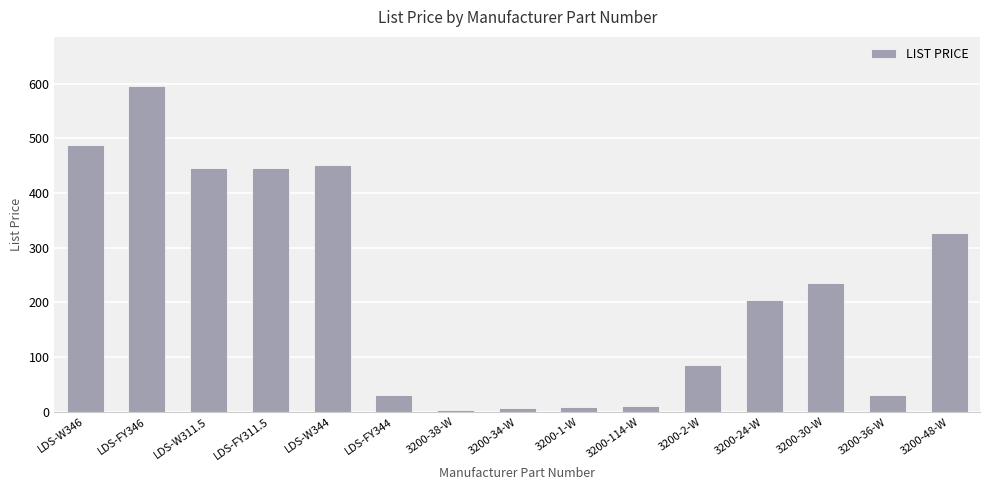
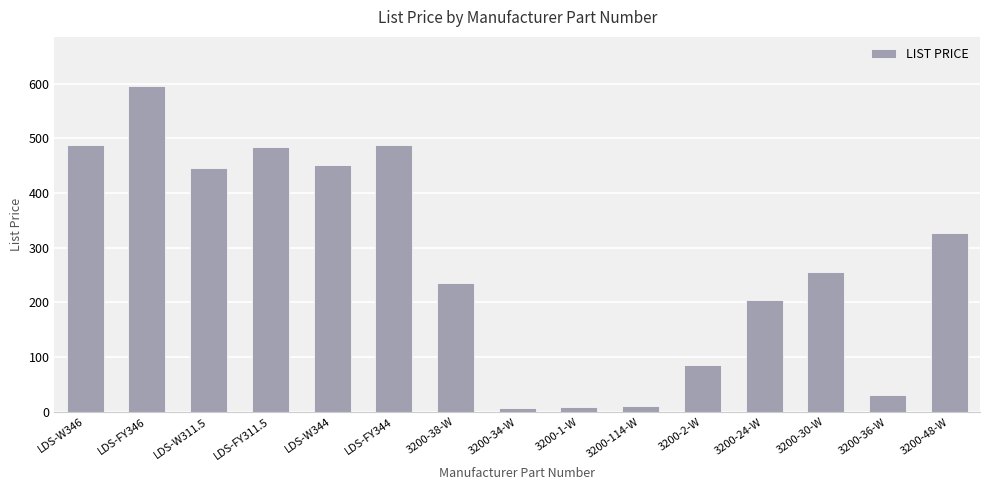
LDS-FY311.5: 450 -> 480
LDS-FY344: 30 -> 490
3200-38-W: 0 -> 240
3200-30-W: 240 -> 260
